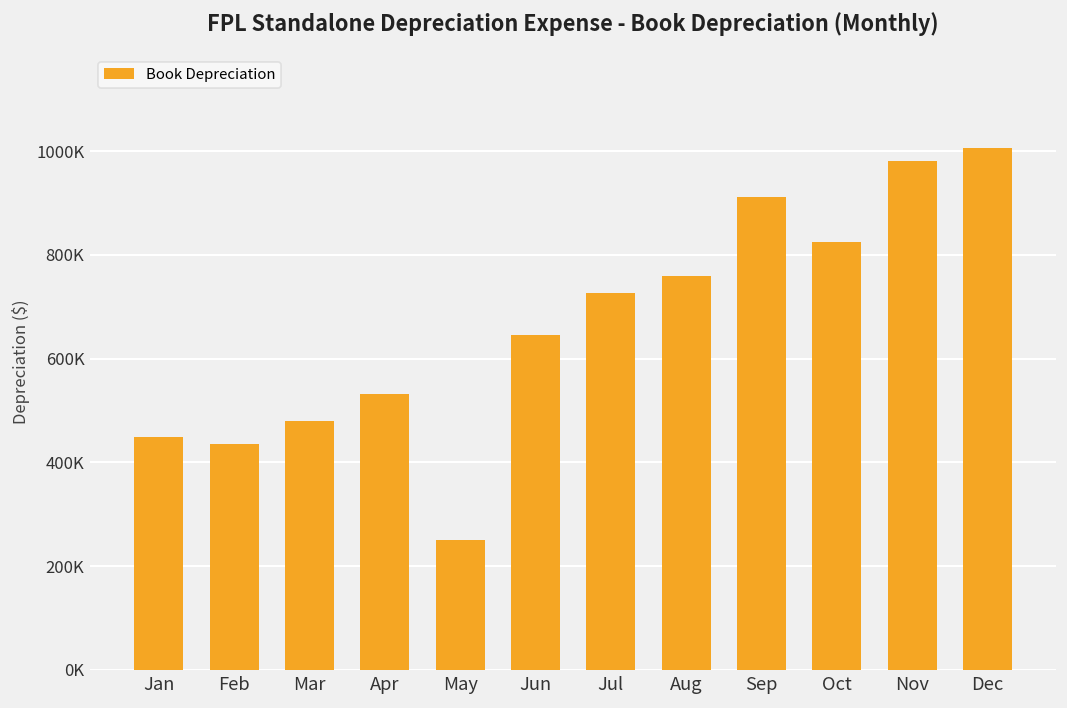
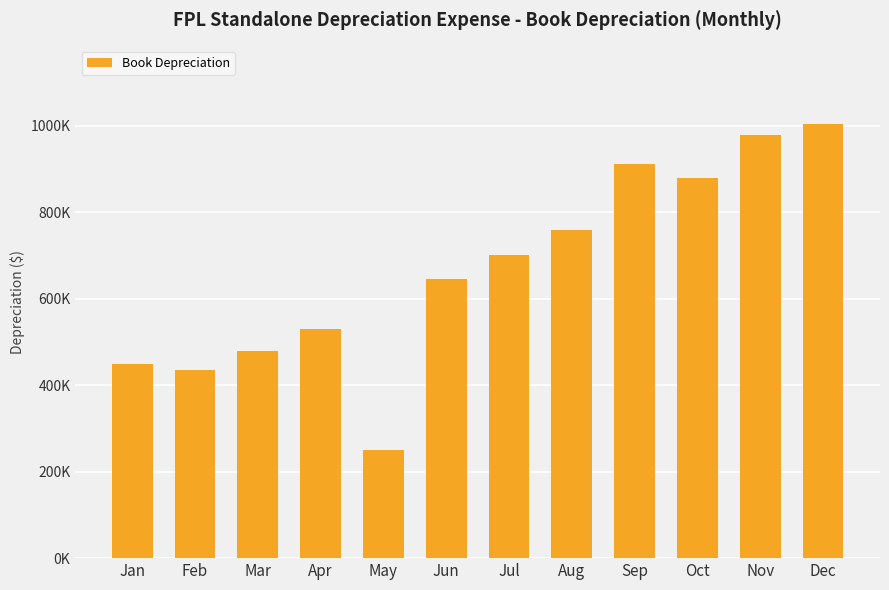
Jul: 730000 -> 700000
Oct: 830000 -> 880000
